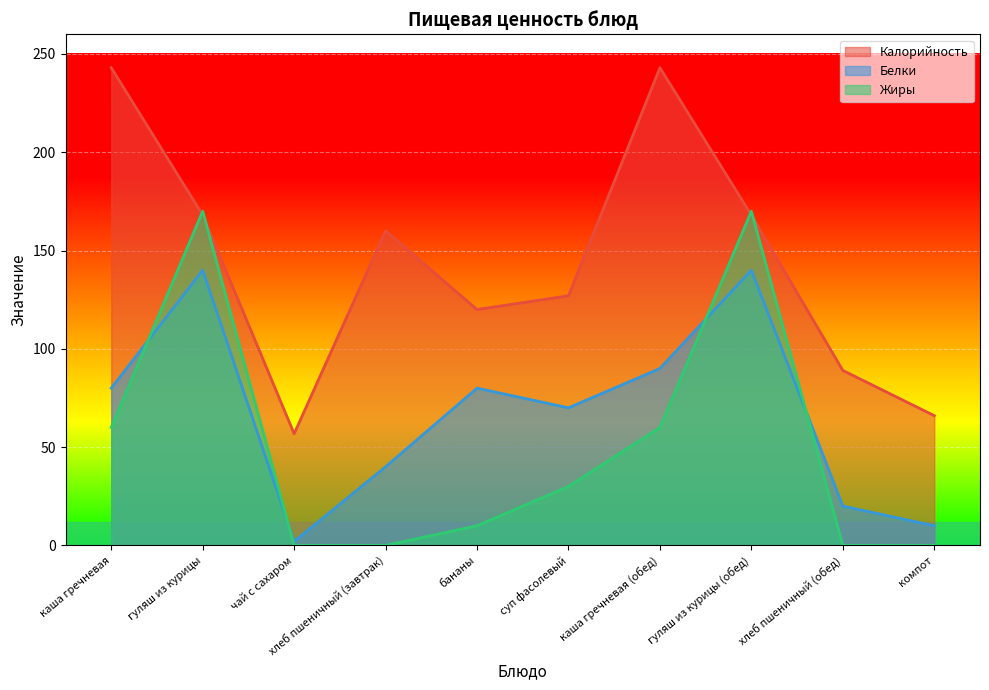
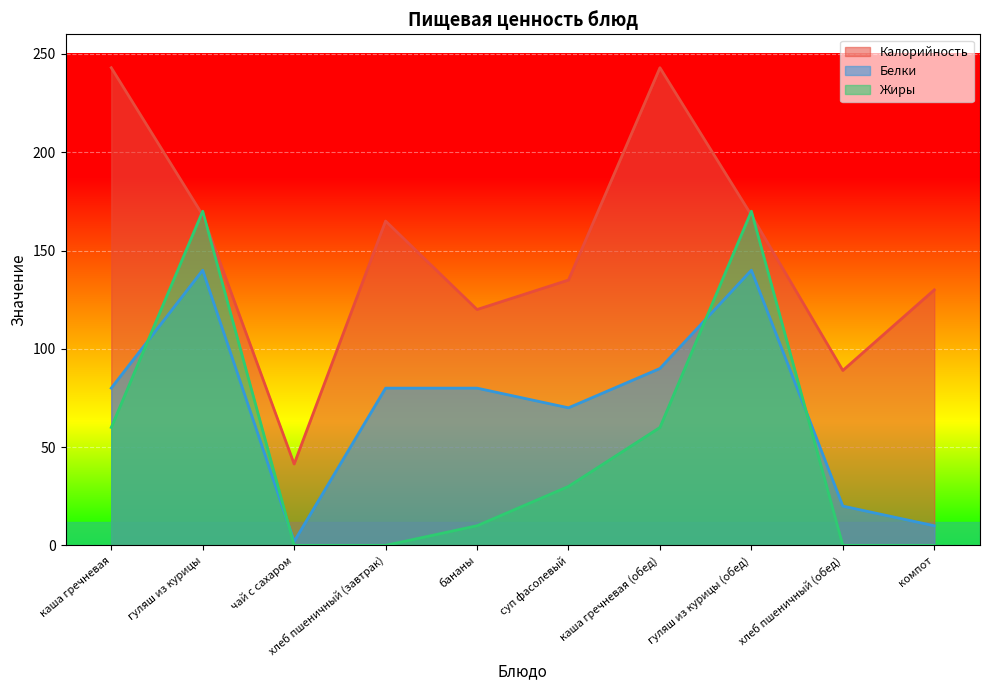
Калорийность, чай с сахаром: 57 -> 41
Калорийность, хлеб пшеничный (завтрак): 160 -> 165
Белки, хлеб пшеничный (завтрак): 40 -> 80
Калорийность, суп фасолевый: 127 -> 135
Калорийность, компот: 66 -> 130
